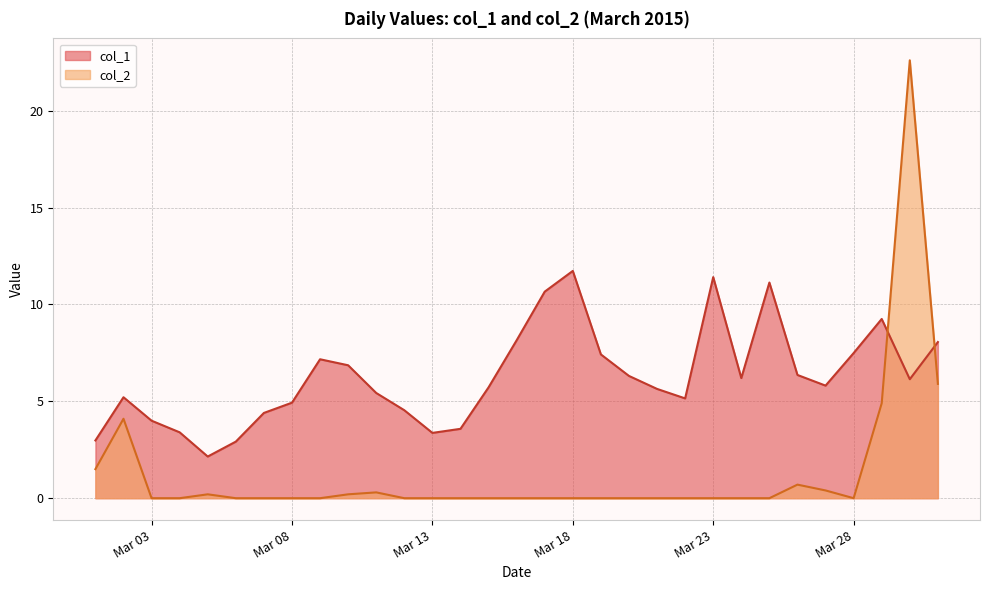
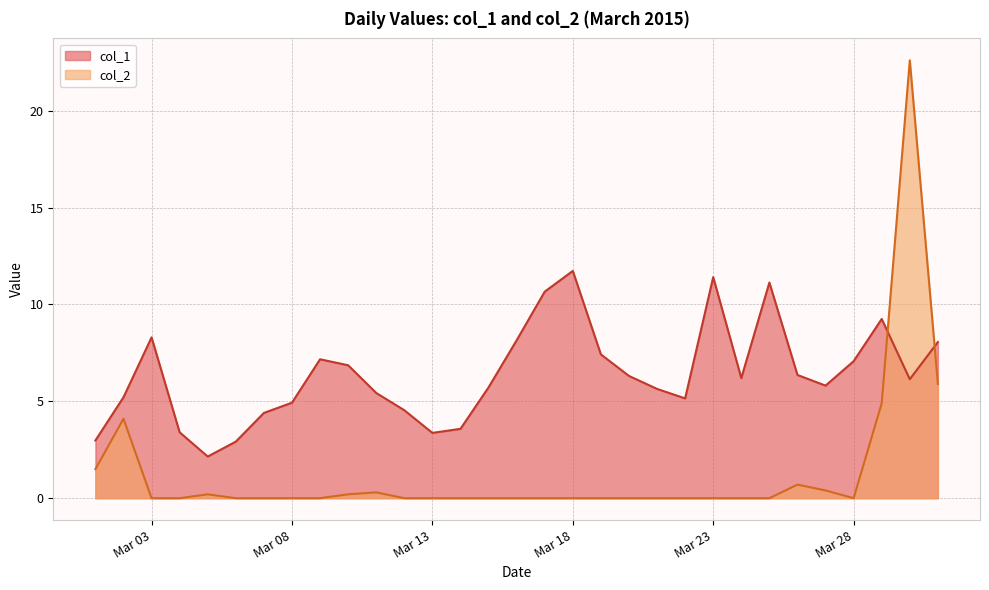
col_1, Mar 03: 4.0 -> 8.3
col_1, Mar 28: 7.5 -> 7.1
